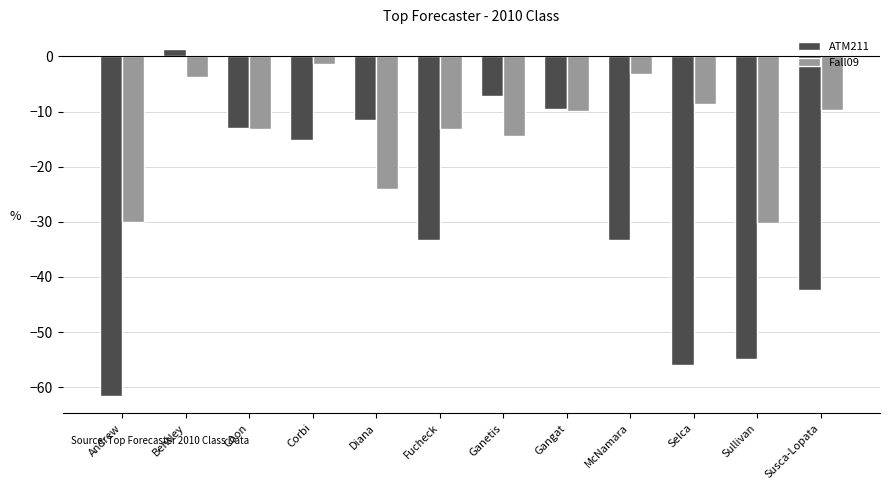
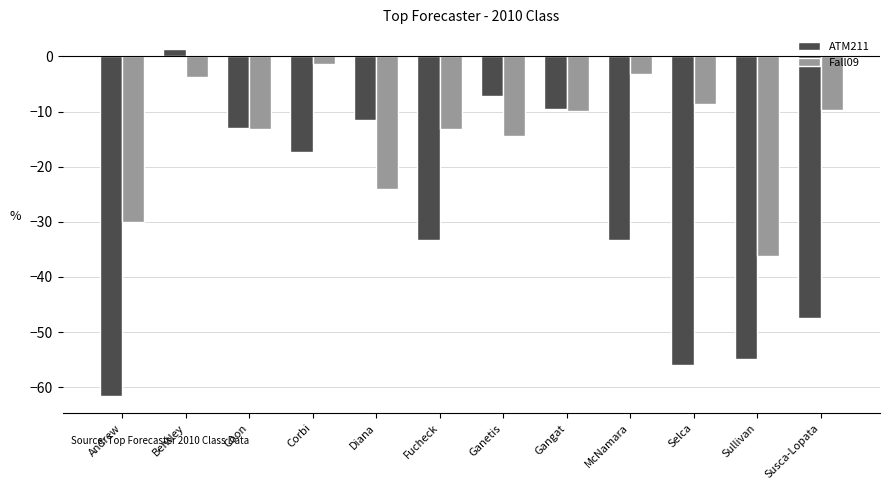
ATM211, Corbi: -15 -> -17
Fall09, Sullivan: -30 -> -36
ATM211, Susca-Lopata: -42 -> -48
